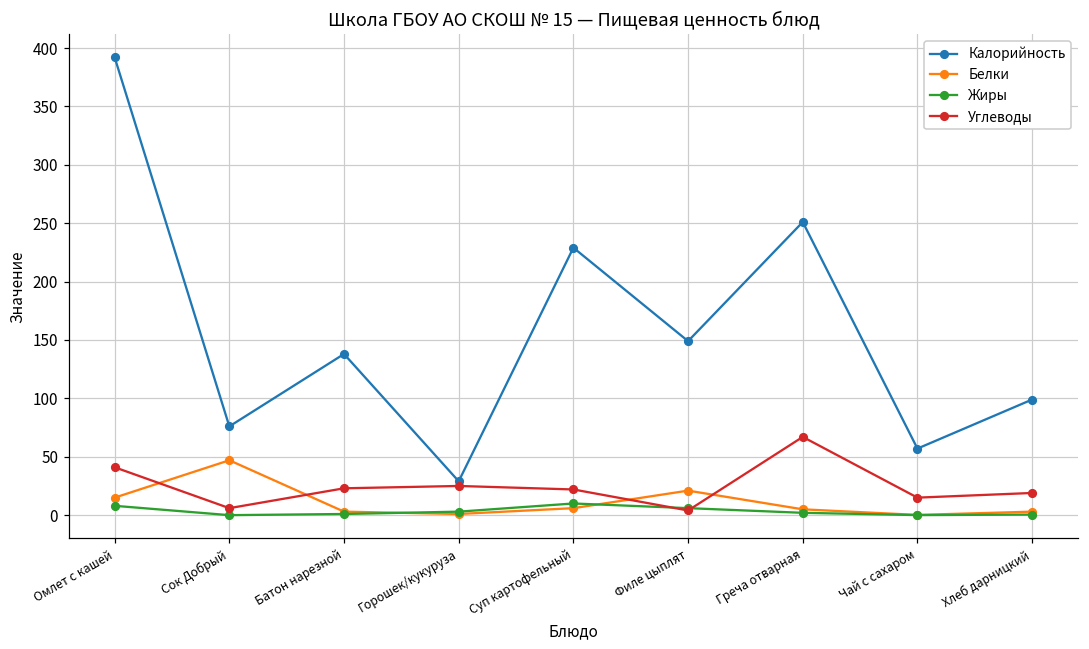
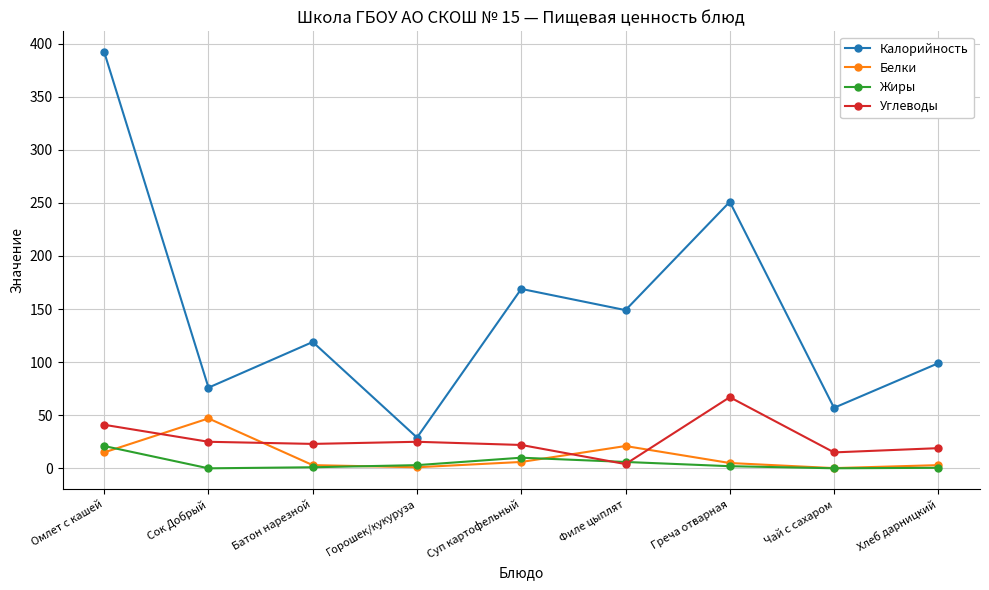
Жиры, Омлет с кашей: 8 -> 21
Углеводы, Сок Добрый: 6 -> 25
Калорийность, Батон нарезной: 138 -> 119
Калорийность, Суп картофельный: 229 -> 169
